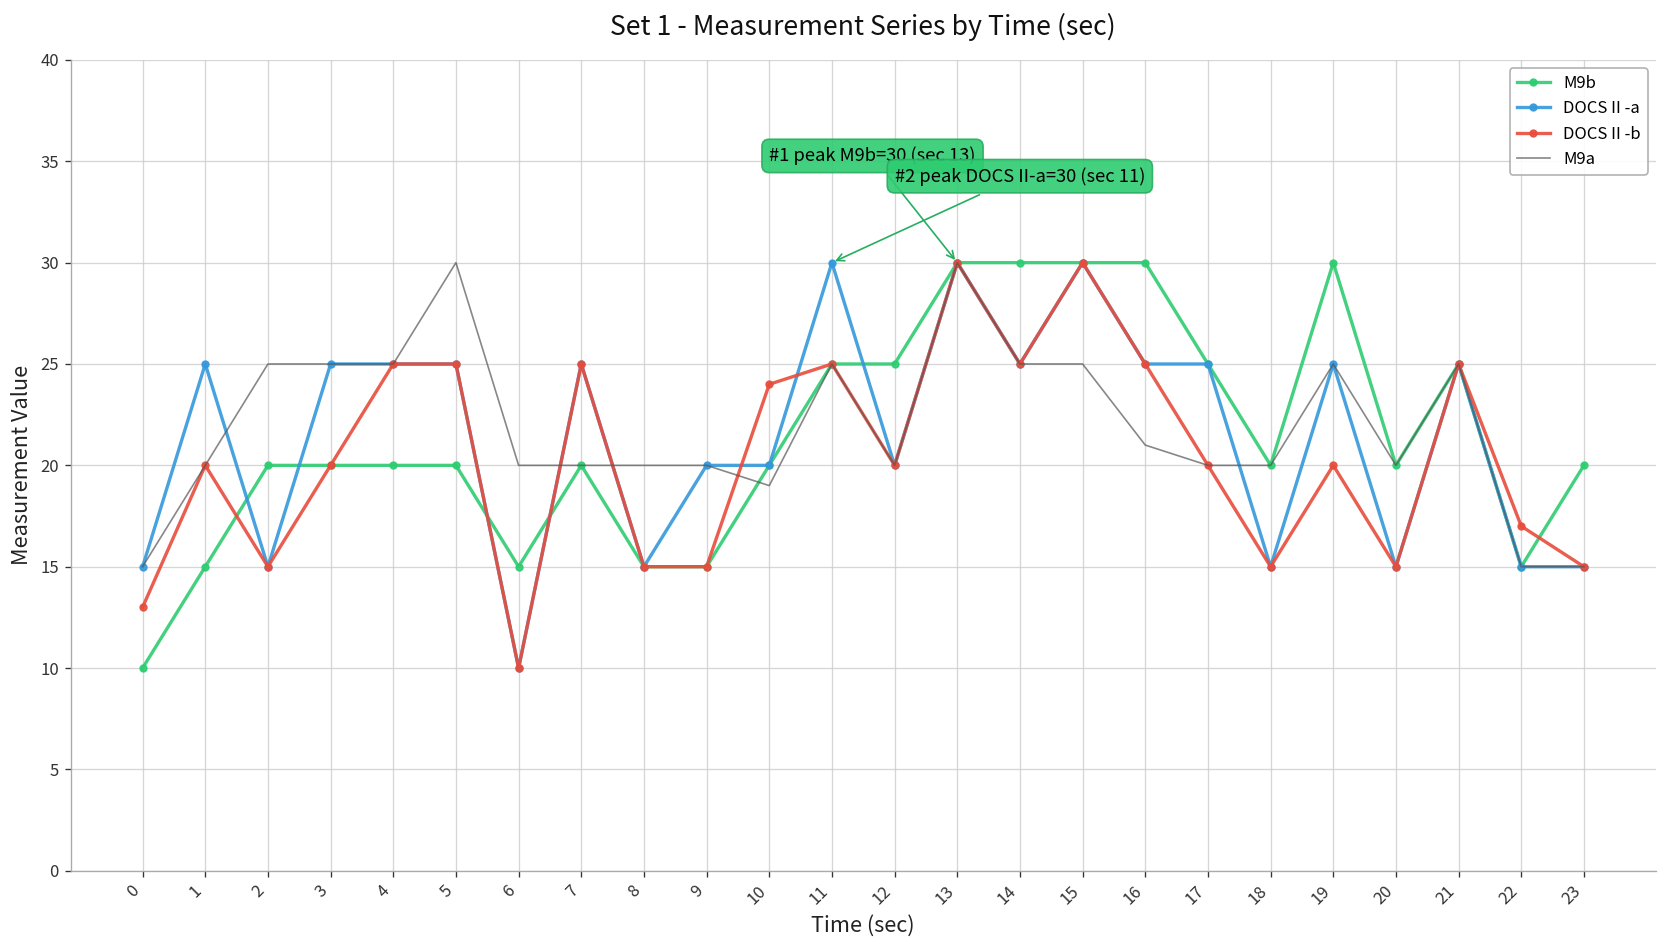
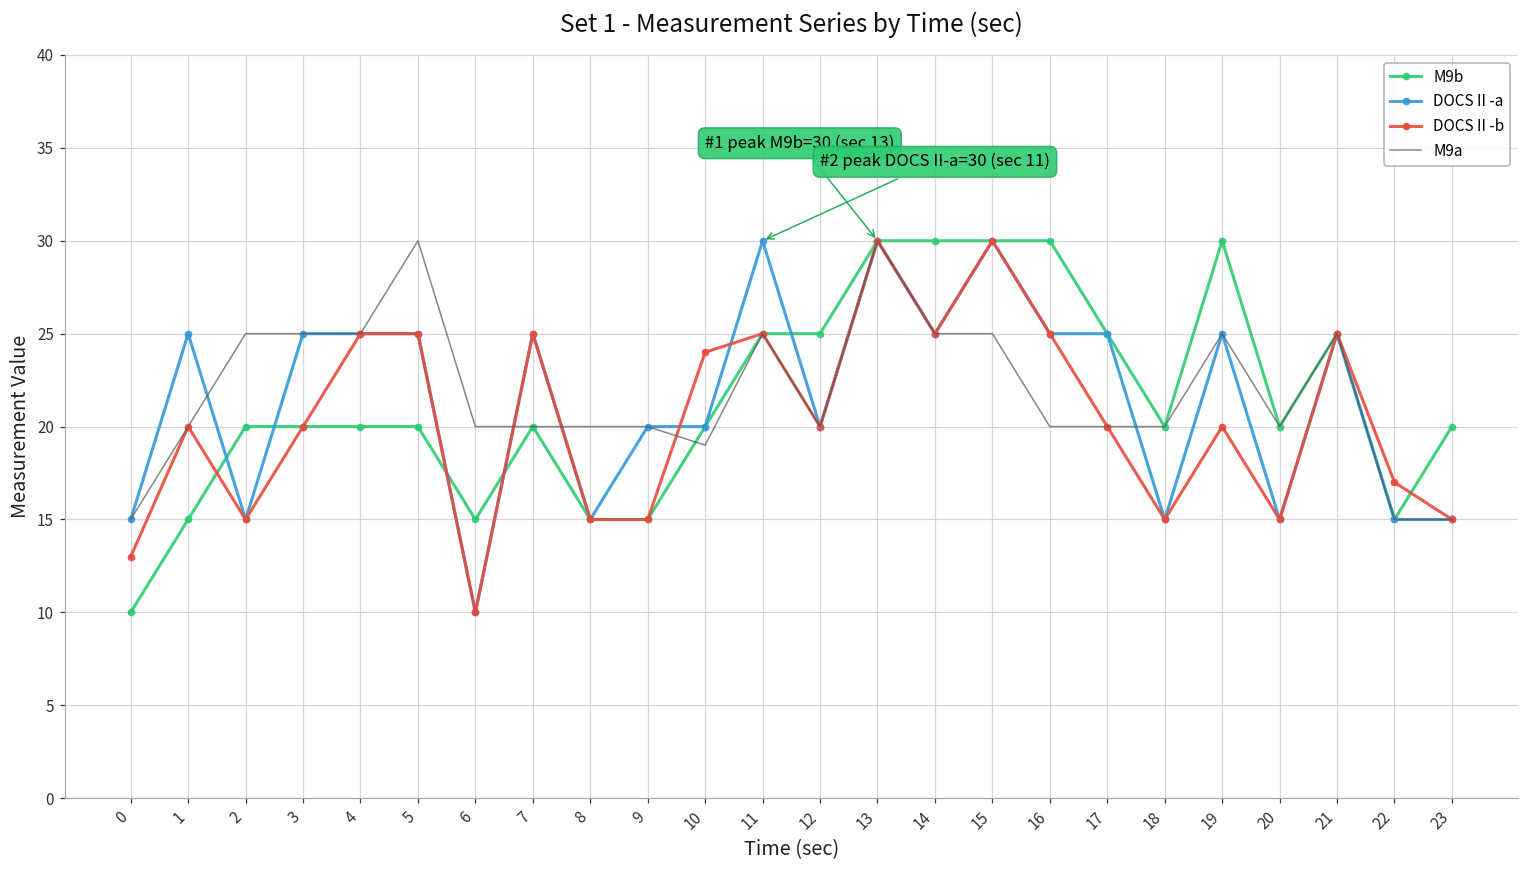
M9a, 16: 21 -> 20
